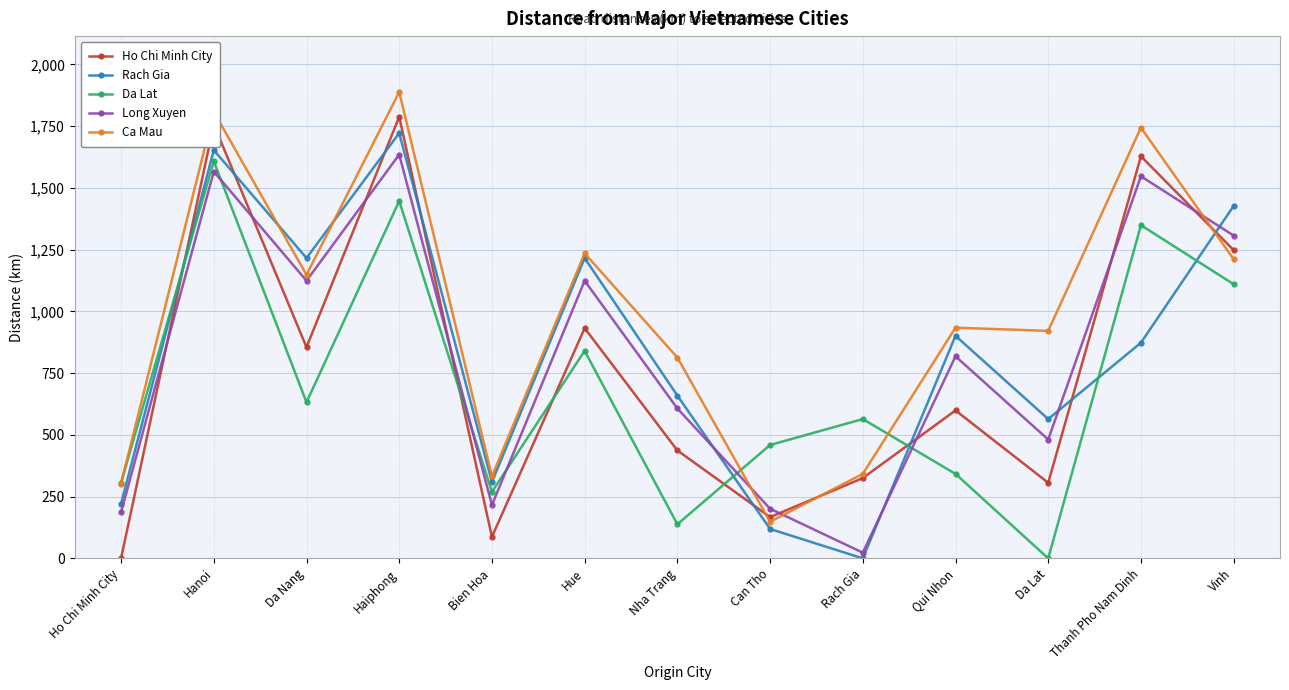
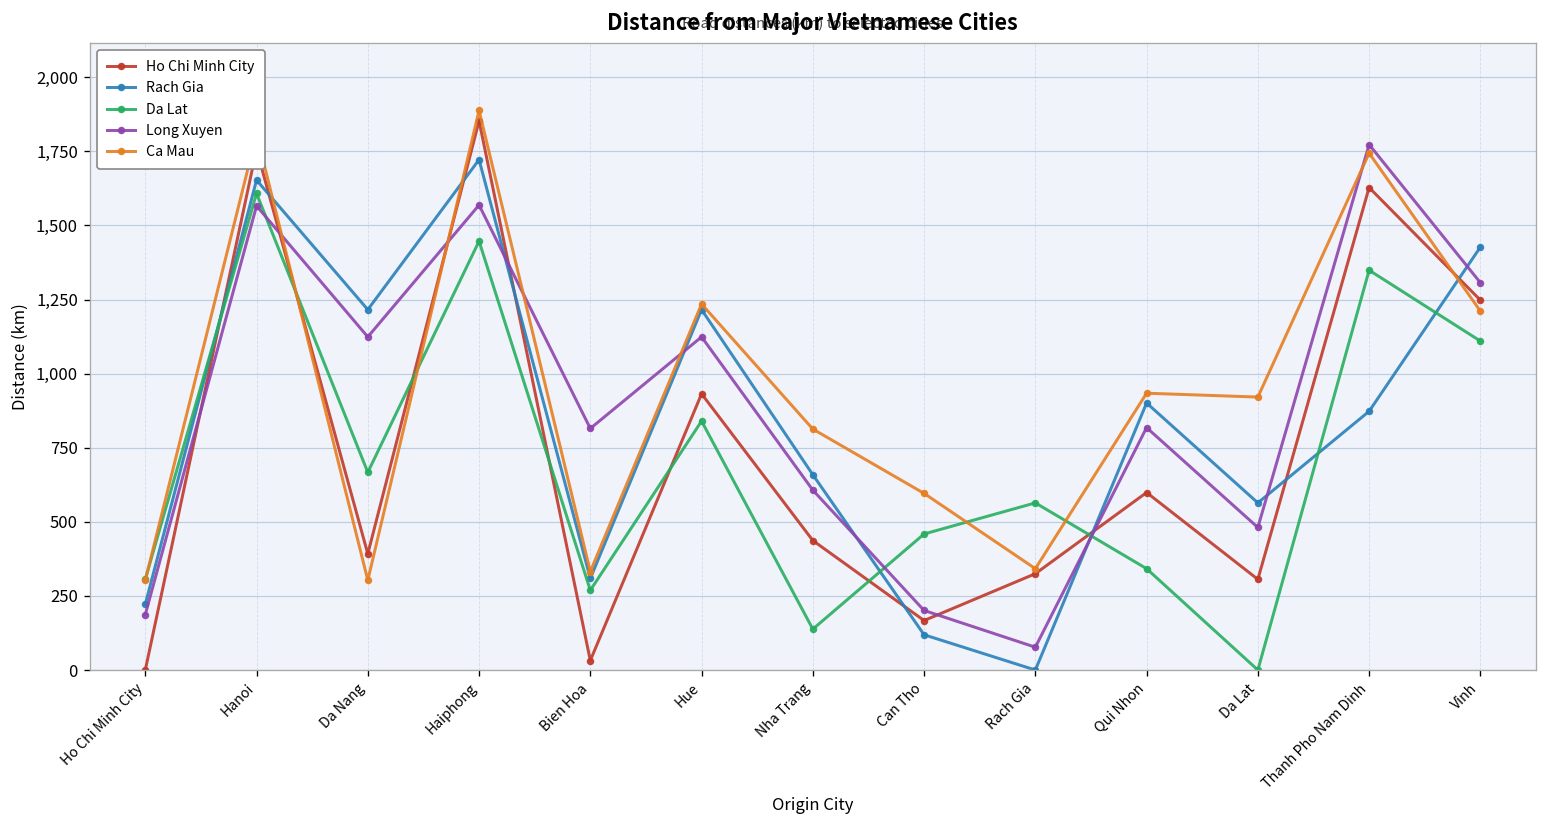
Ho Chi Minh City, Da Nang: 860 -> 390
Da Lat, Da Nang: 630 -> 670
Ca Mau, Da Nang: 1,150 -> 300
Ho Chi Minh City, Haiphong: 1,790 -> 1,850
Long Xuyen, Haiphong: 1,640 -> 1,570
Ho Chi Minh City, Bien Hoa: 90 -> 30
Long Xuyen, Bien Hoa: 220 -> 820
Ca Mau, Can Tho: 150 -> 600
Long Xuyen, Rach Gia: 20 -> 80
Long Xuyen, Thanh Pho Nam Dinh: 1,550 -> 1,770
